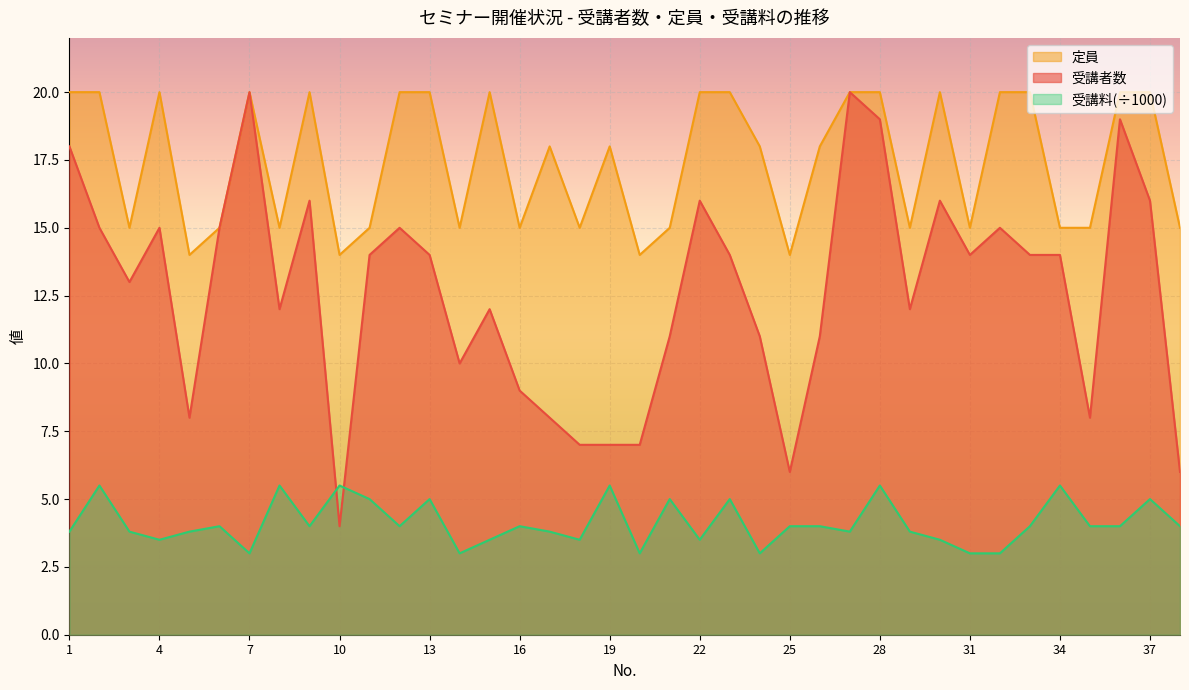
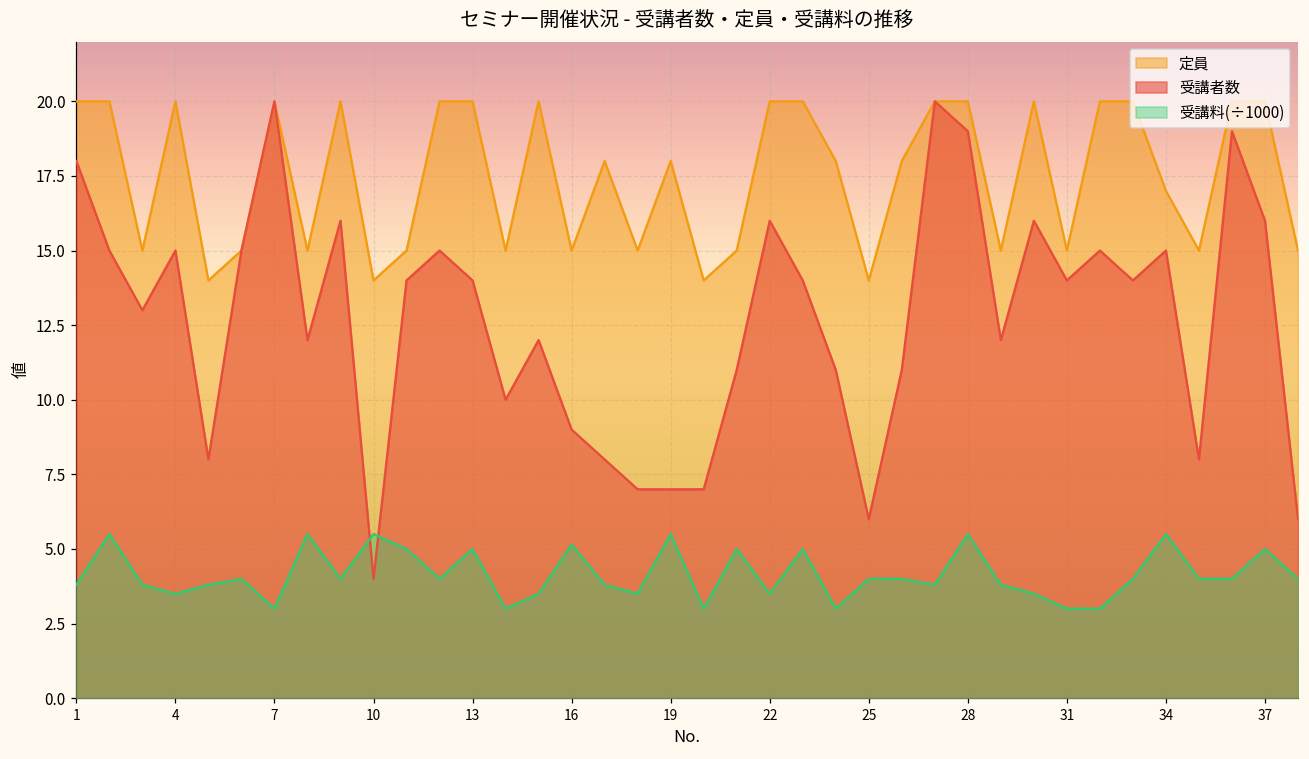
受講料(÷1000), 16: 4.0 -> 5.2
定員, 34: 15 -> 17
受講者数, 34: 14 -> 15
